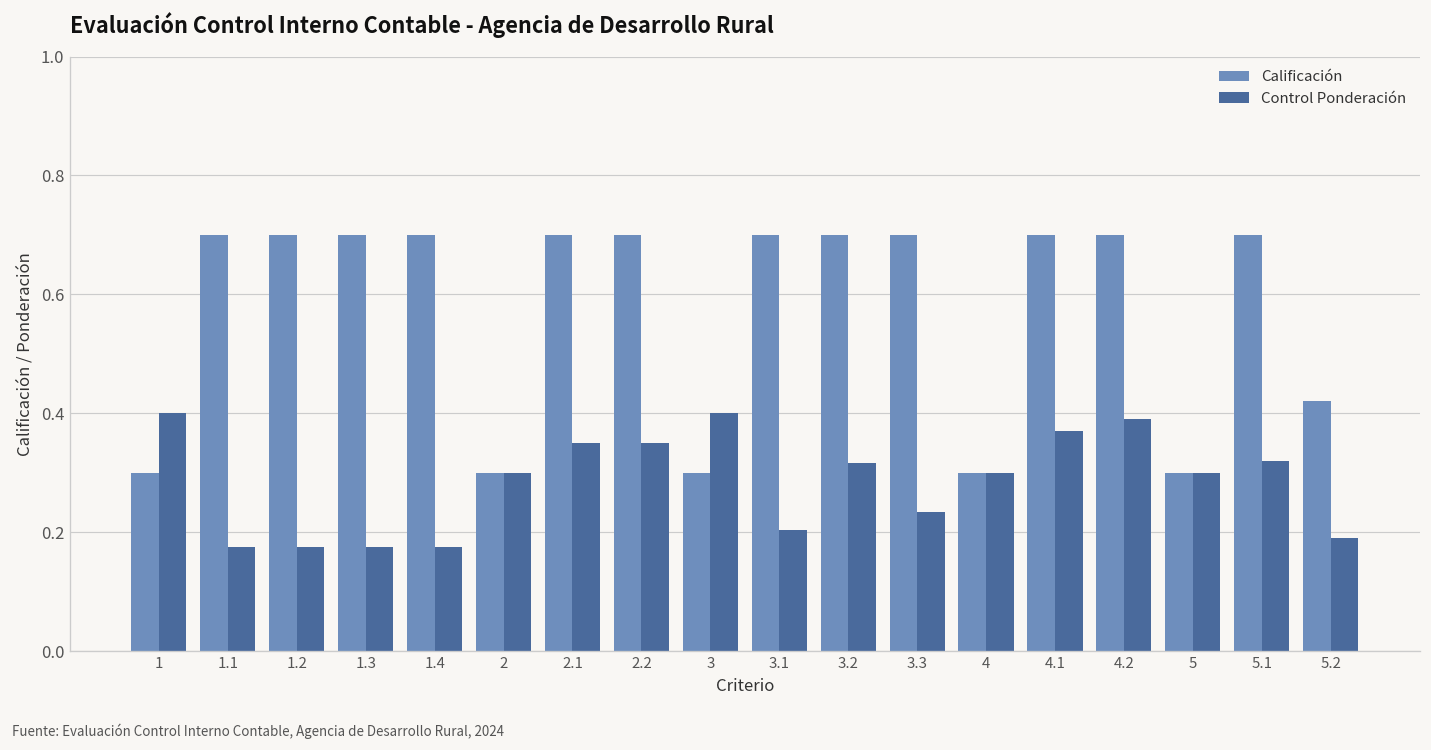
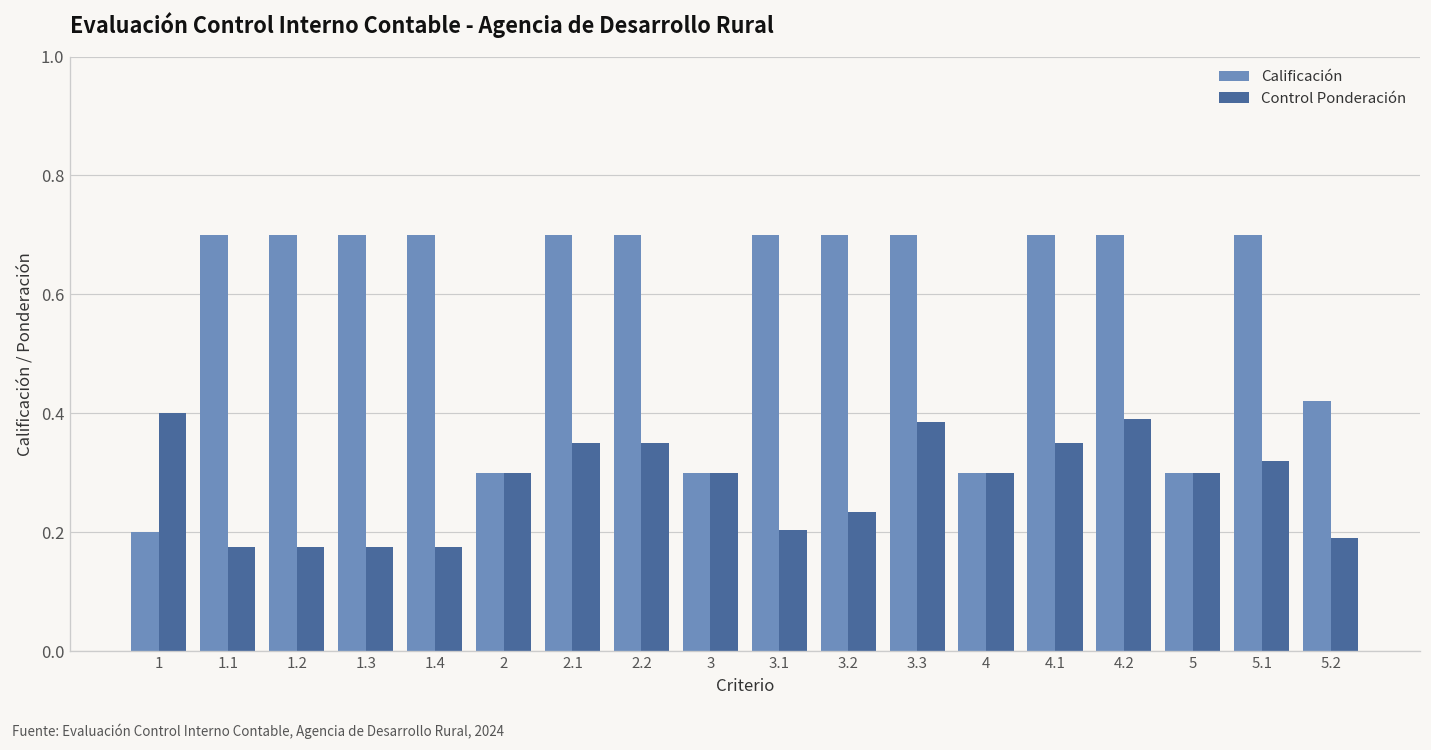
Calificación, 1: 0.3 -> 0.2
Control Ponderación, 3: 0.4 -> 0.3
Control Ponderación, 3.2: 0.32 -> 0.23
Control Ponderación, 3.3: 0.23 -> 0.38
Control Ponderación, 4.1: 0.37 -> 0.35
